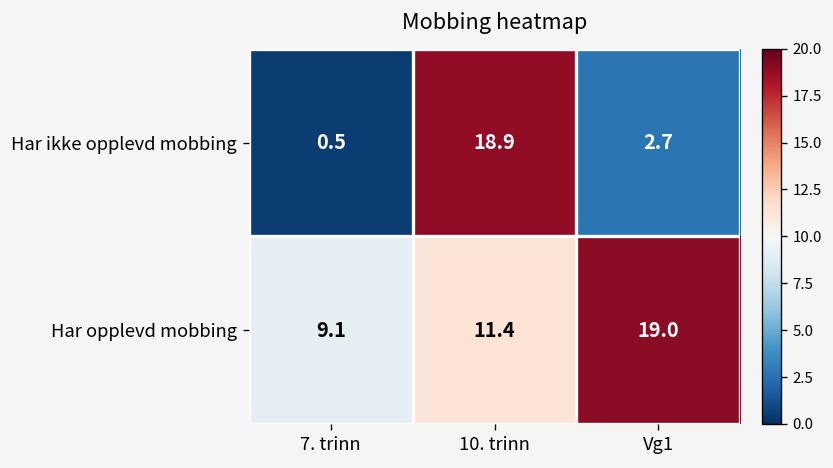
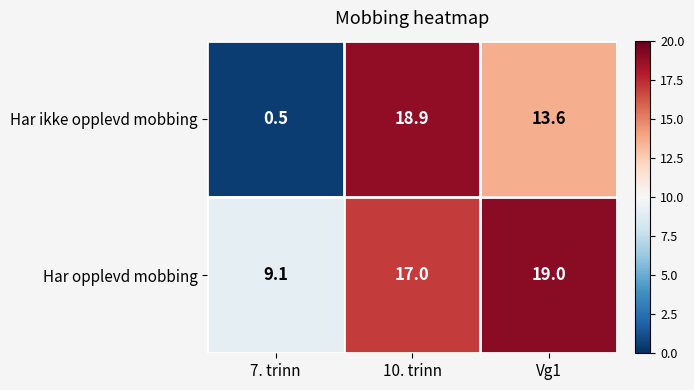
Har ikke opplevd mobbing, Vg1: 2.7 -> 13.6
Har opplevd mobbing, 10. trinn: 11.4 -> 17.0
